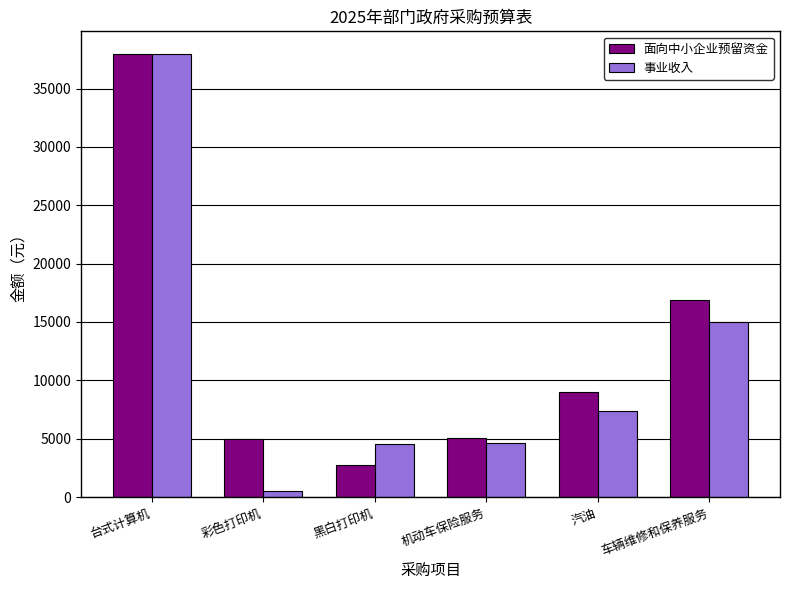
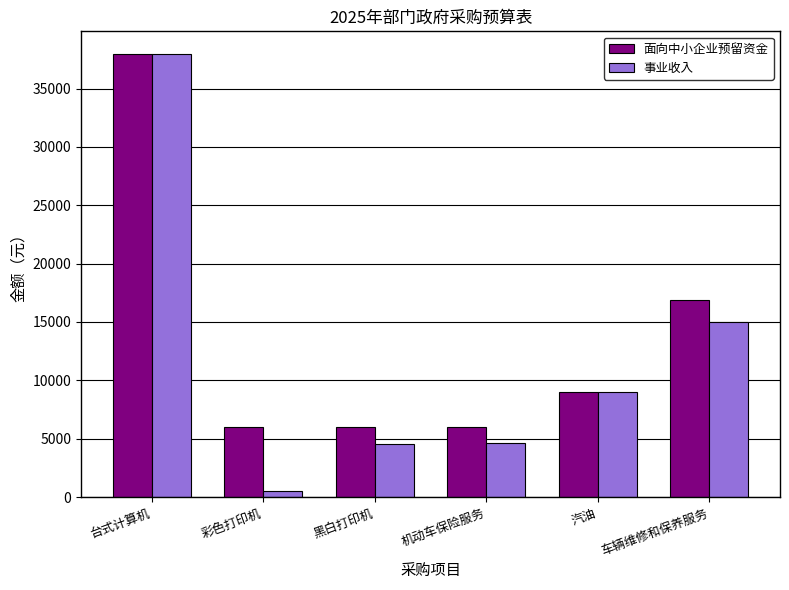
面向中小企业预留资金, 彩色打印机: 5000 -> 6000
面向中小企业预留资金, 黑白打印机: 2700 -> 6000
面向中小企业预留资金, 机动车保险服务: 5100 -> 6000
事业收入, 汽油: 7300 -> 9000
